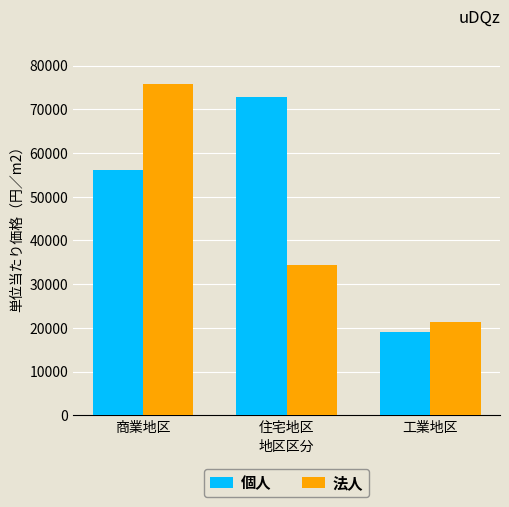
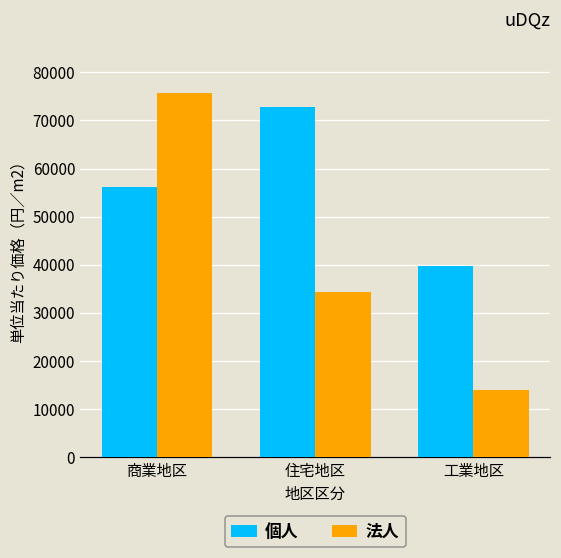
個人, 工業地区: 19000 -> 40000
法人, 工業地区: 21000 -> 14000
